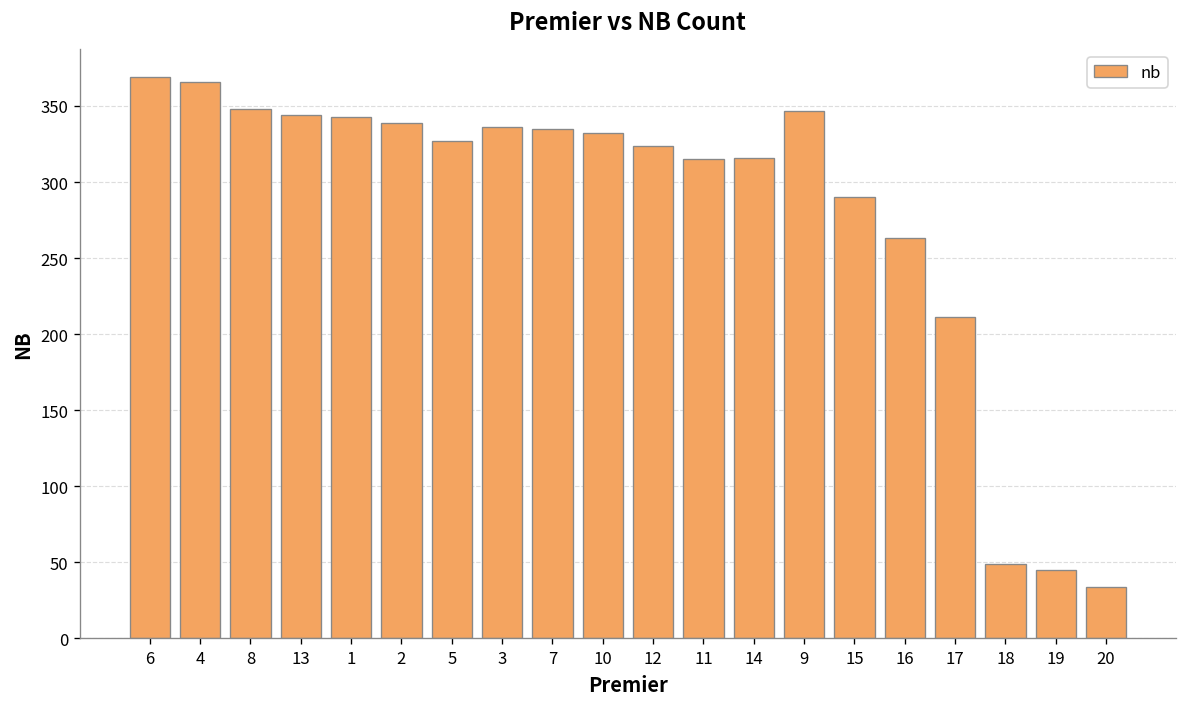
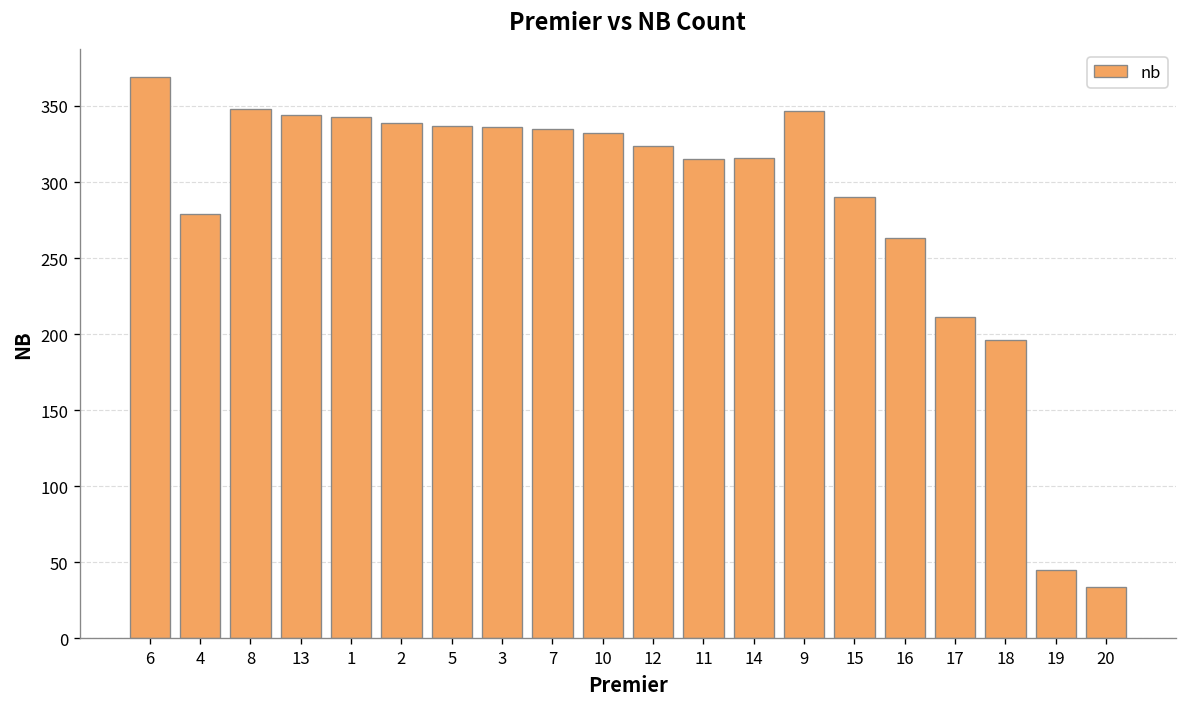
4: 366 -> 279
5: 327 -> 337
18: 49 -> 196
